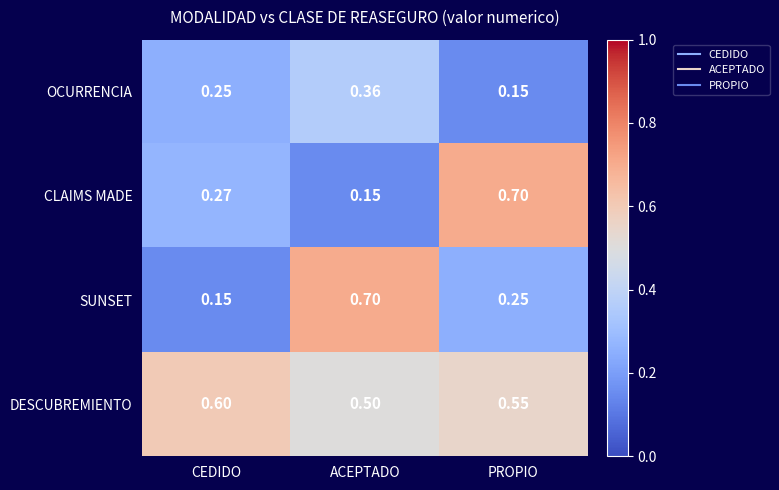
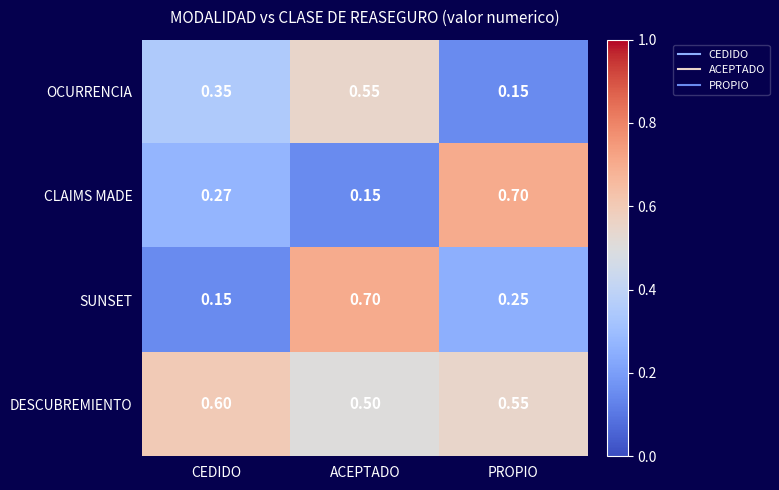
OCURRENCIA, CEDIDO: 0.25 -> 0.35
OCURRENCIA, ACEPTADO: 0.36 -> 0.55
